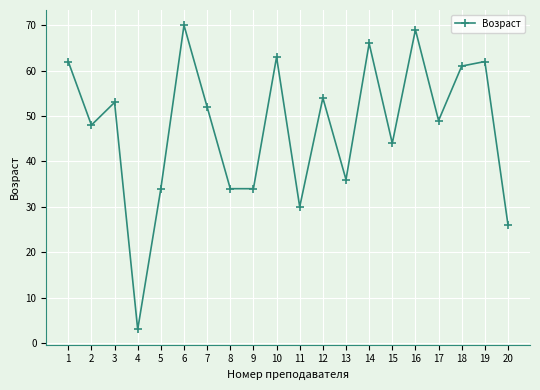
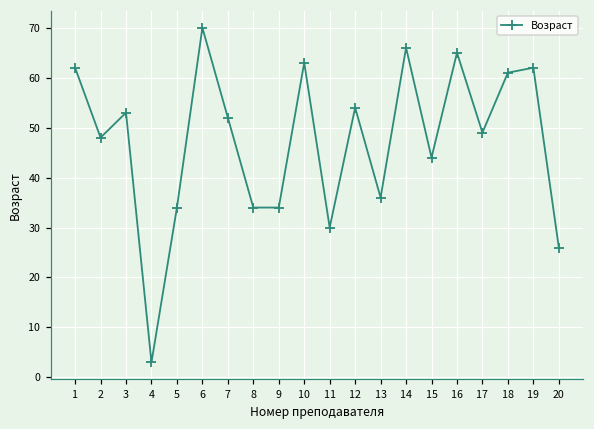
16: 69 -> 65
